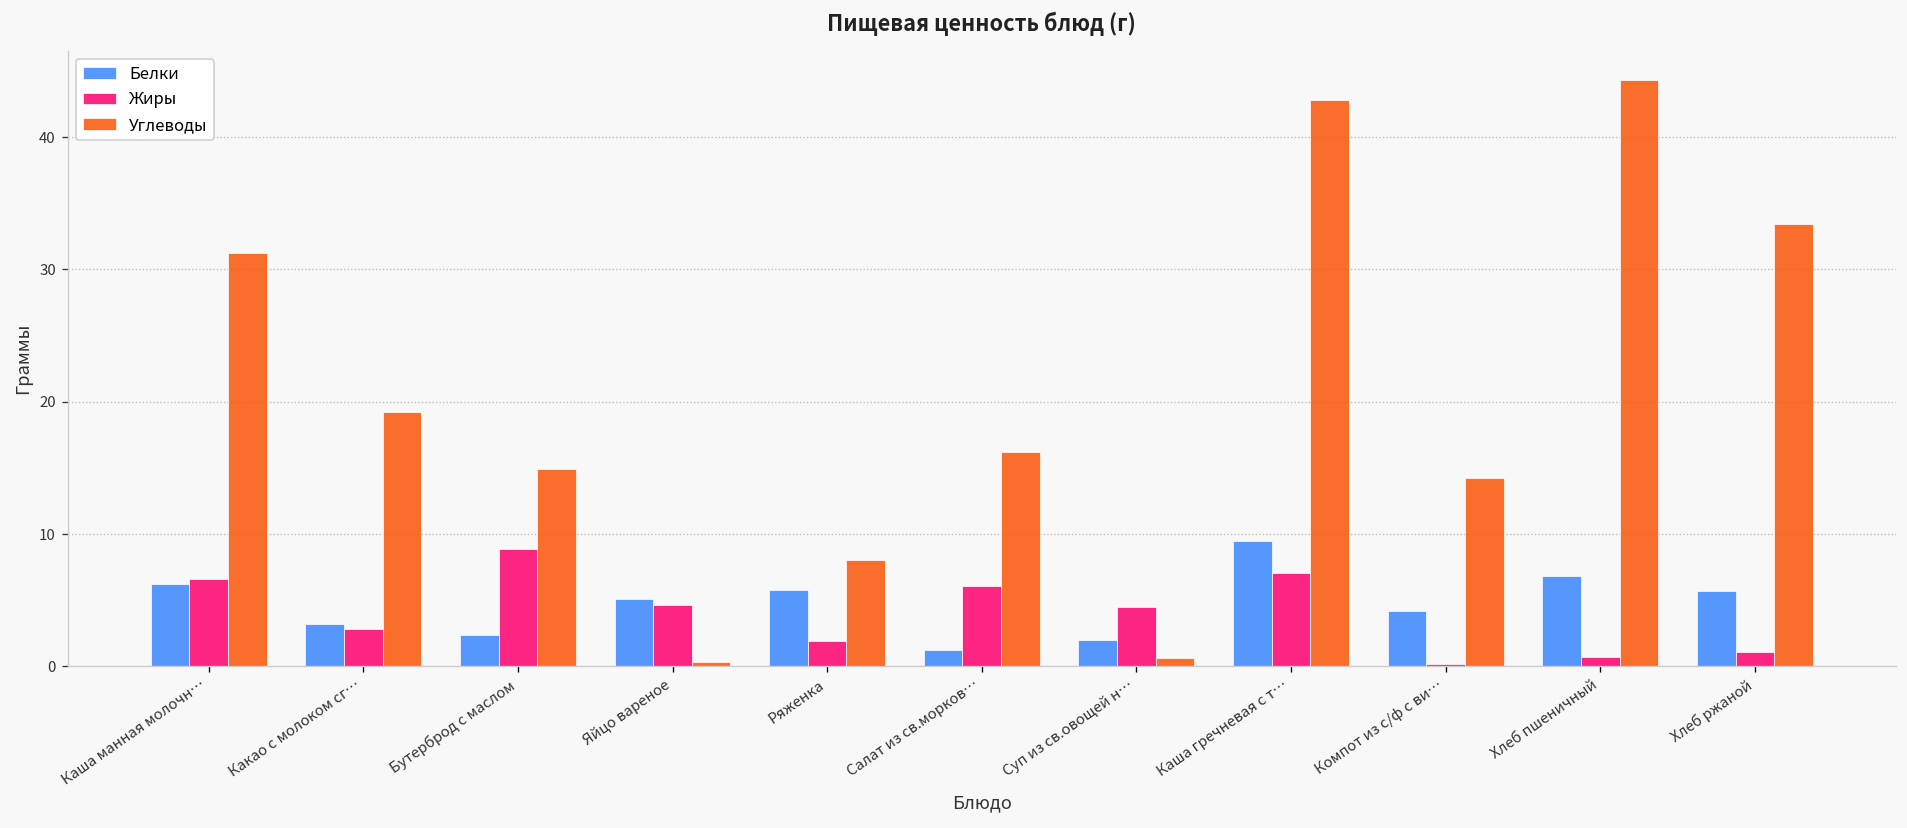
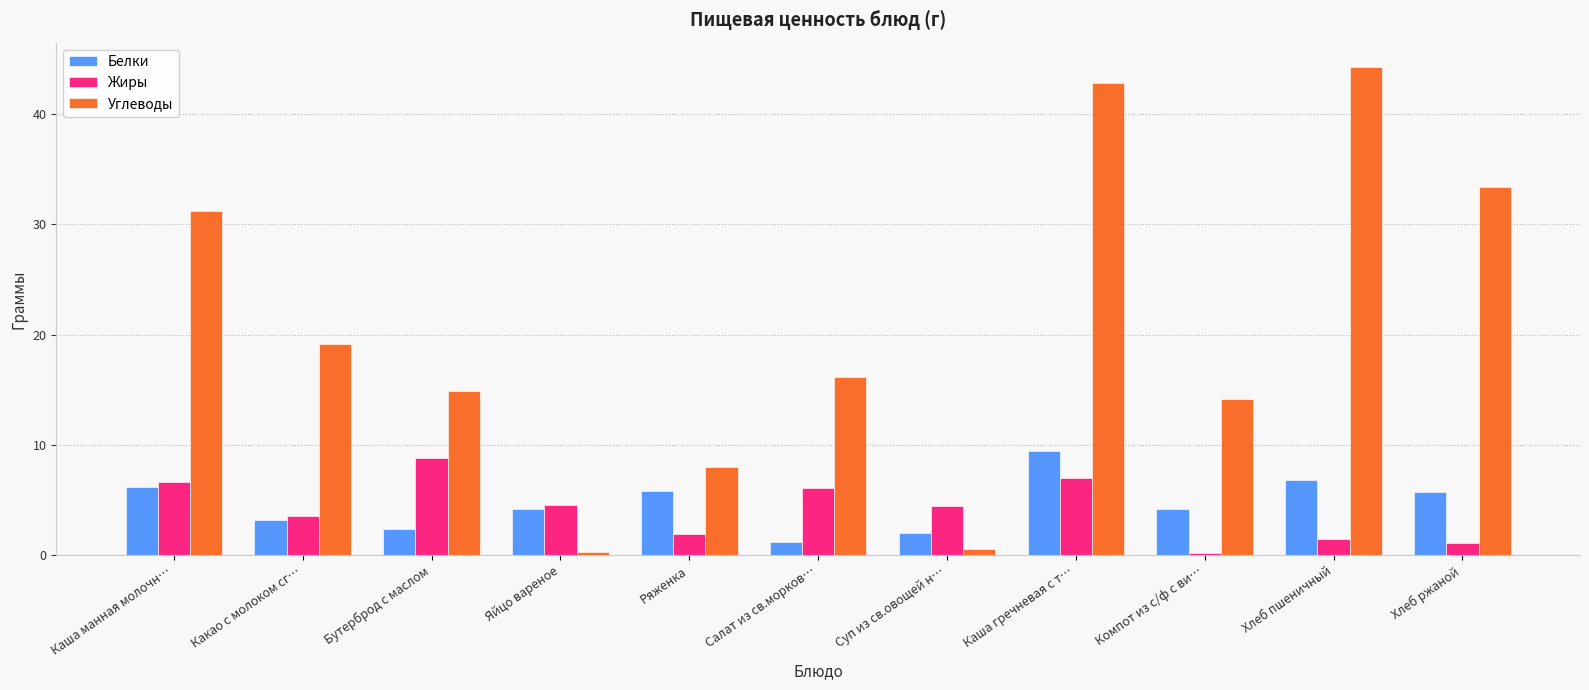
Жиры, Какао с молоком сг…: 2.8 -> 3.6
Белки, Яйцо вареное: 5.1 -> 4.2
Жиры, Хлеб пшеничный: 0.7 -> 1.5
